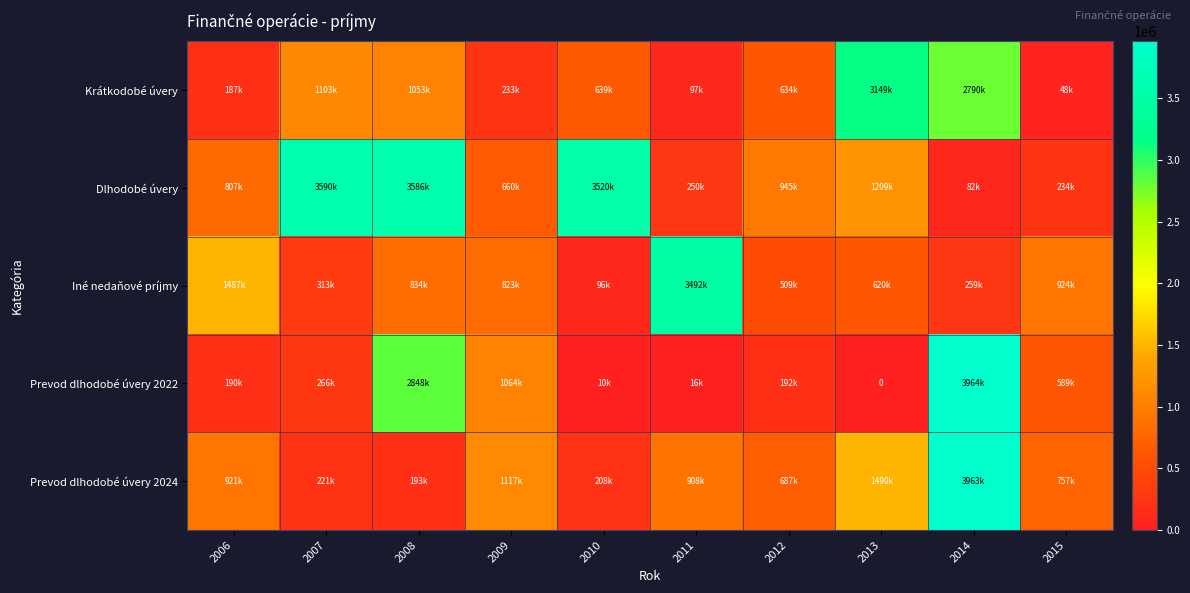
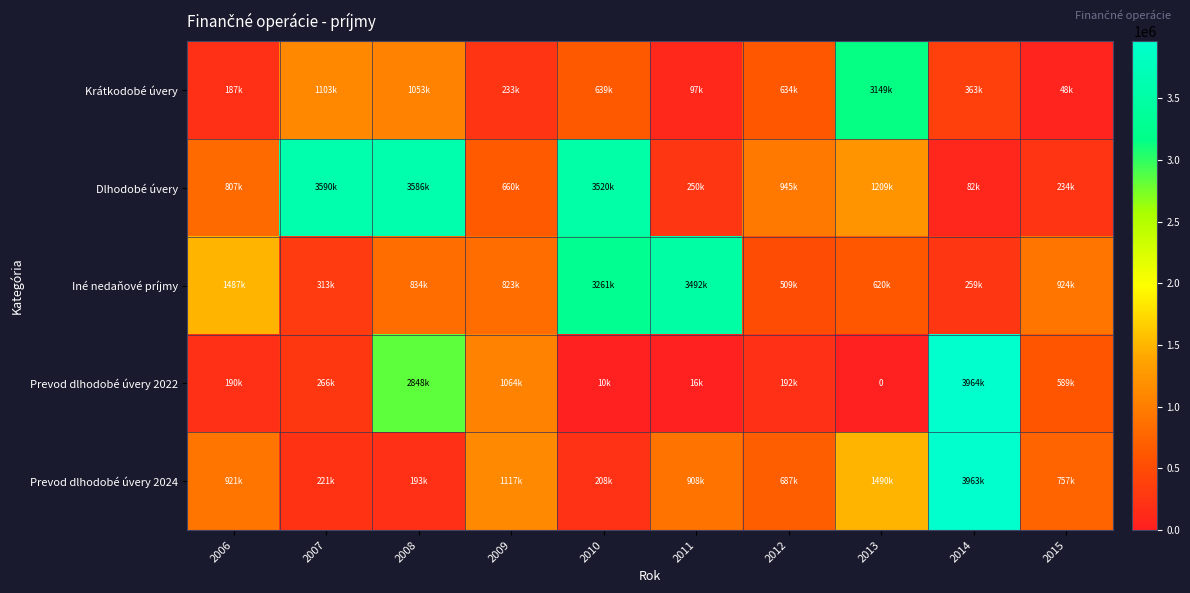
Krátkodobé úvery, 2014: 2790k -> 363k
Iné nedaňové príjmy, 2010: 96k -> 3261k
